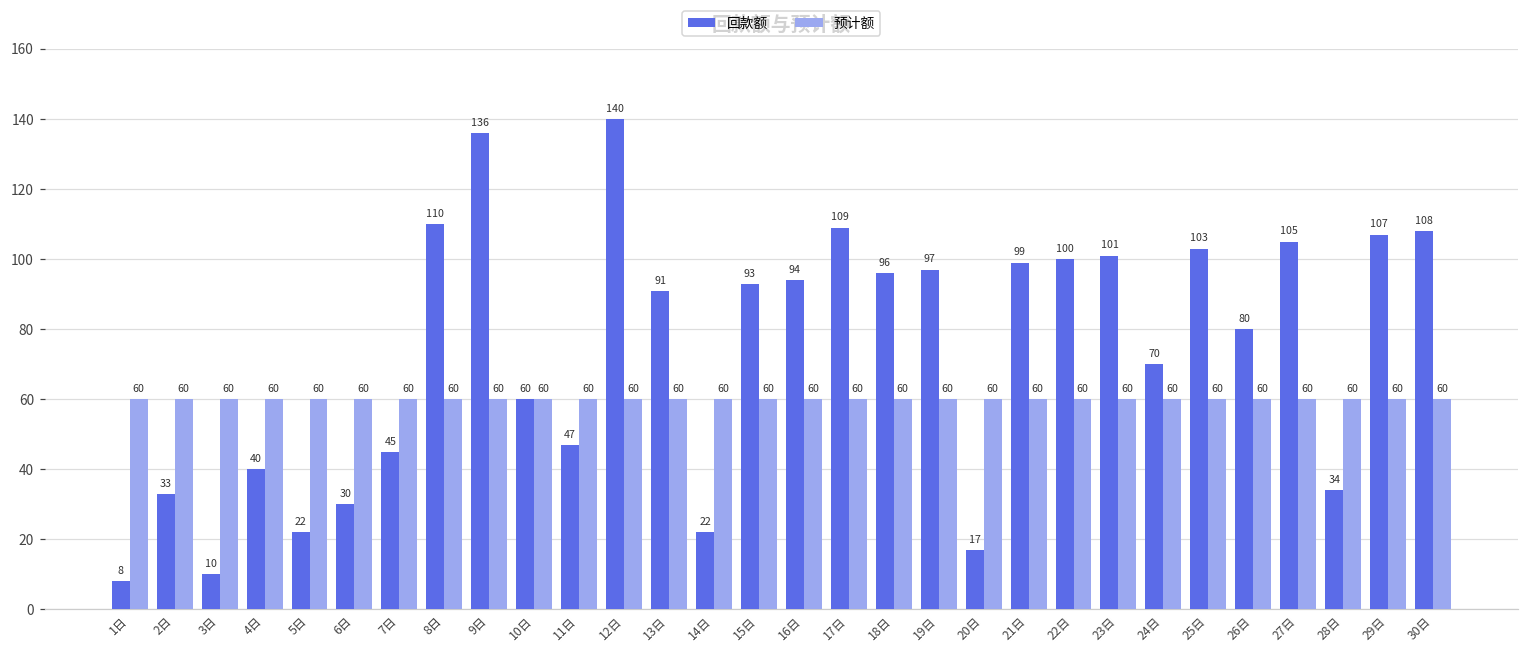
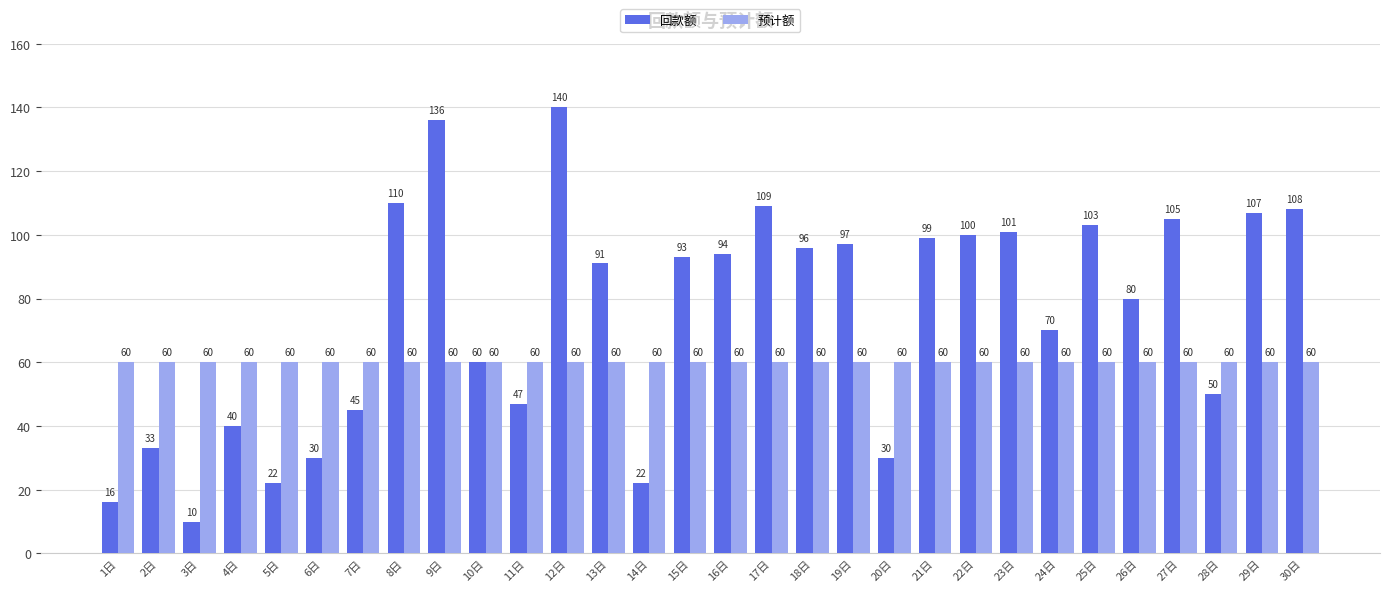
回款额, 1日: 8 -> 16
回款额, 20日: 17 -> 30
回款额, 28日: 34 -> 50
